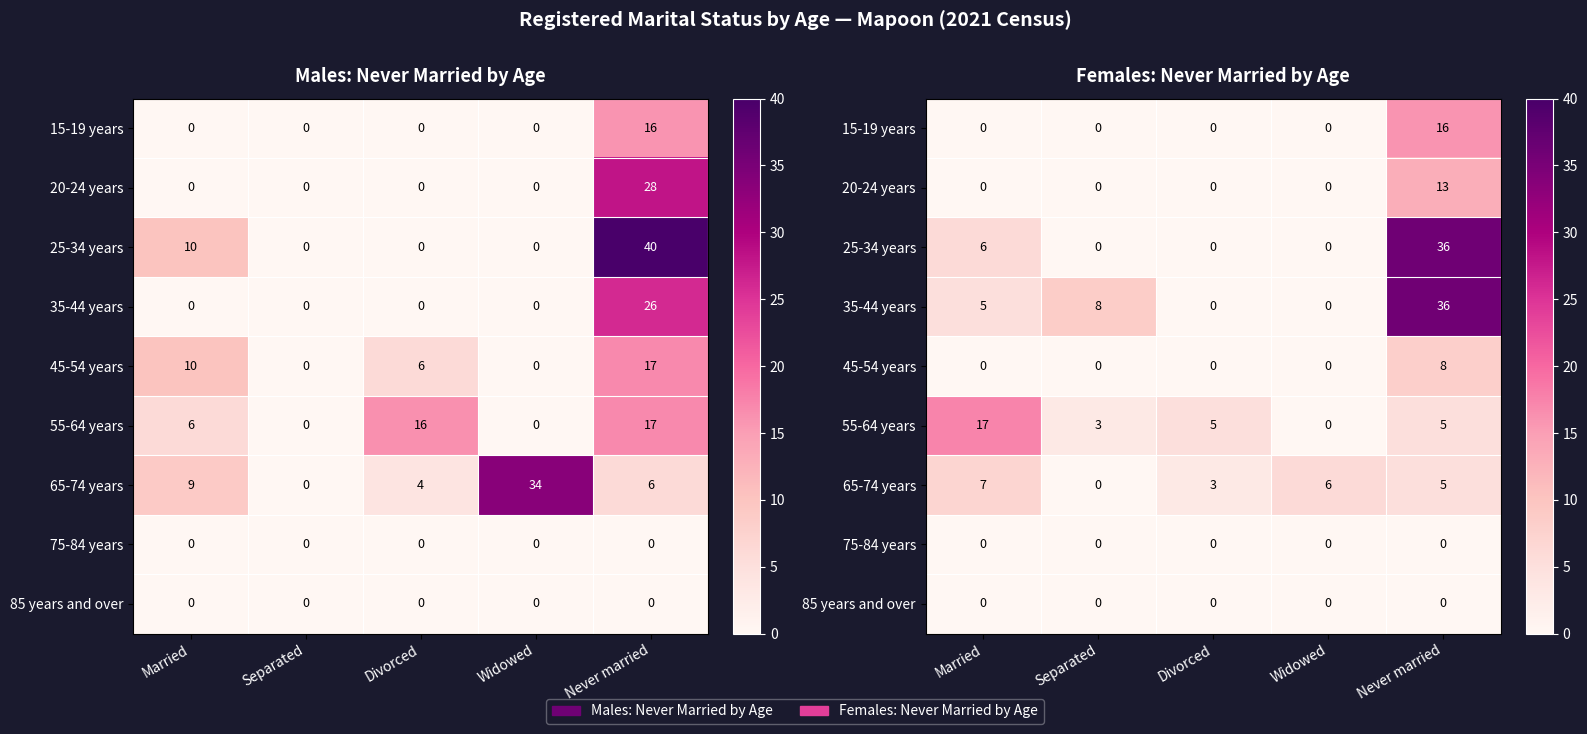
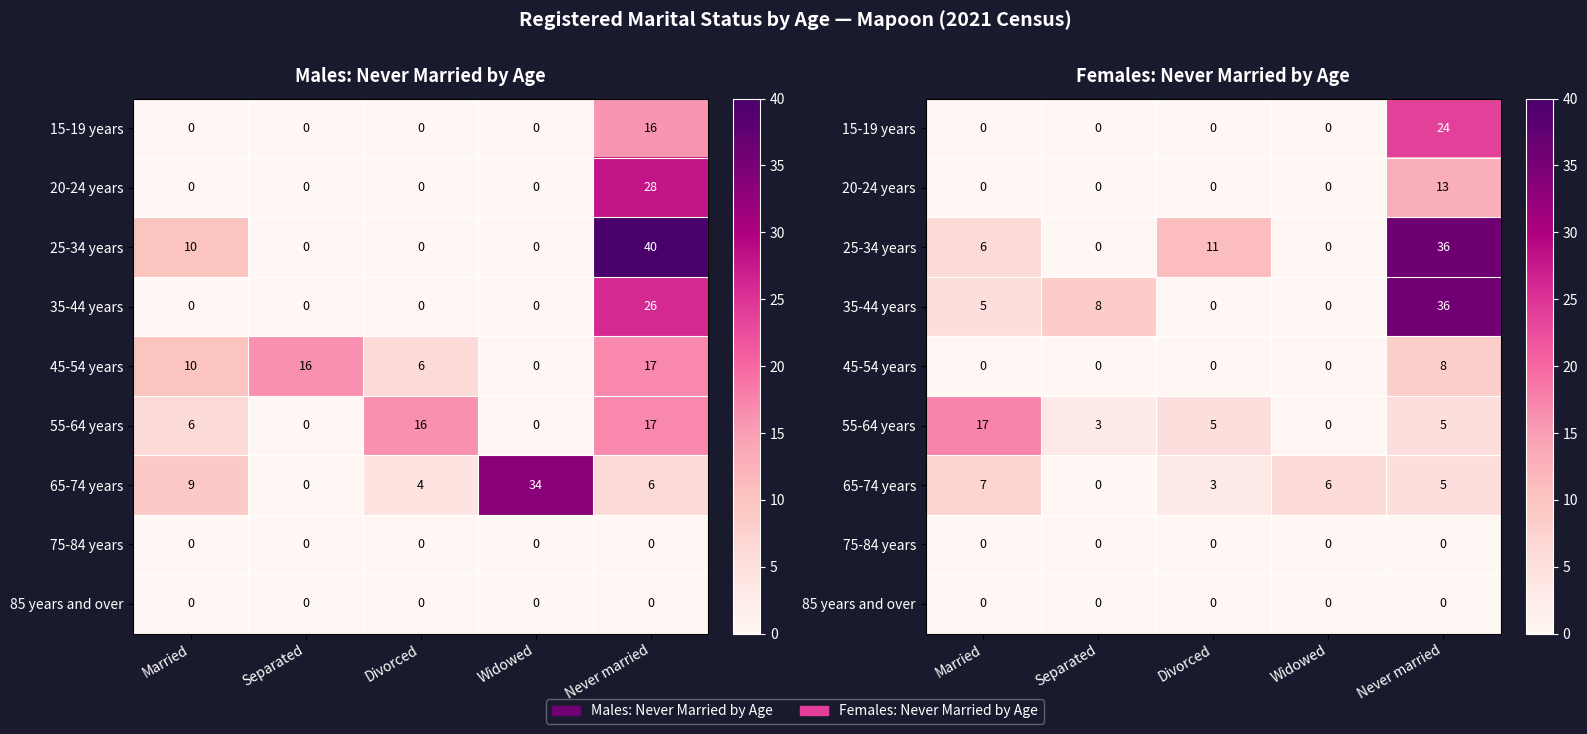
Males: Never Married by Age, 45-54 years, Separated: 0 -> 16
Females: Never Married by Age, 15-19 years, Never married: 16 -> 24
Females: Never Married by Age, 25-34 years, Divorced: 0 -> 11
